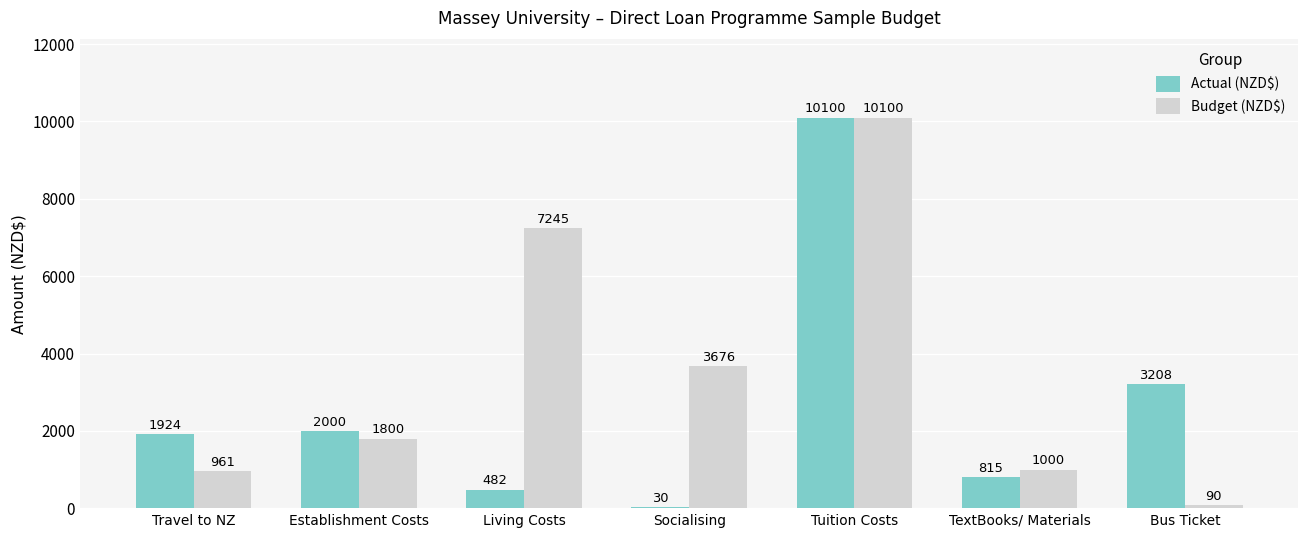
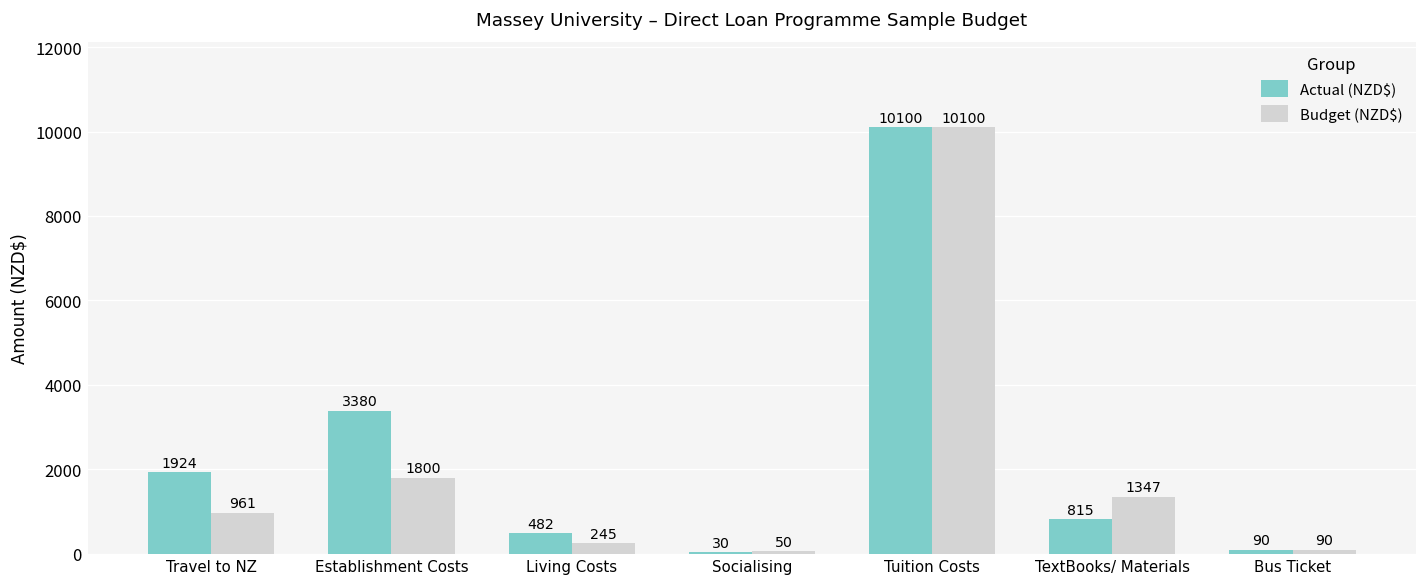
Actual (NZD$), Establishment Costs: 2000 -> 3380
Budget (NZD$), Living Costs: 7245 -> 245
Budget (NZD$), Socialising: 3676 -> 50
Budget (NZD$), TextBooks/ Materials: 1000 -> 1347
Actual (NZD$), Bus Ticket: 3208 -> 90
